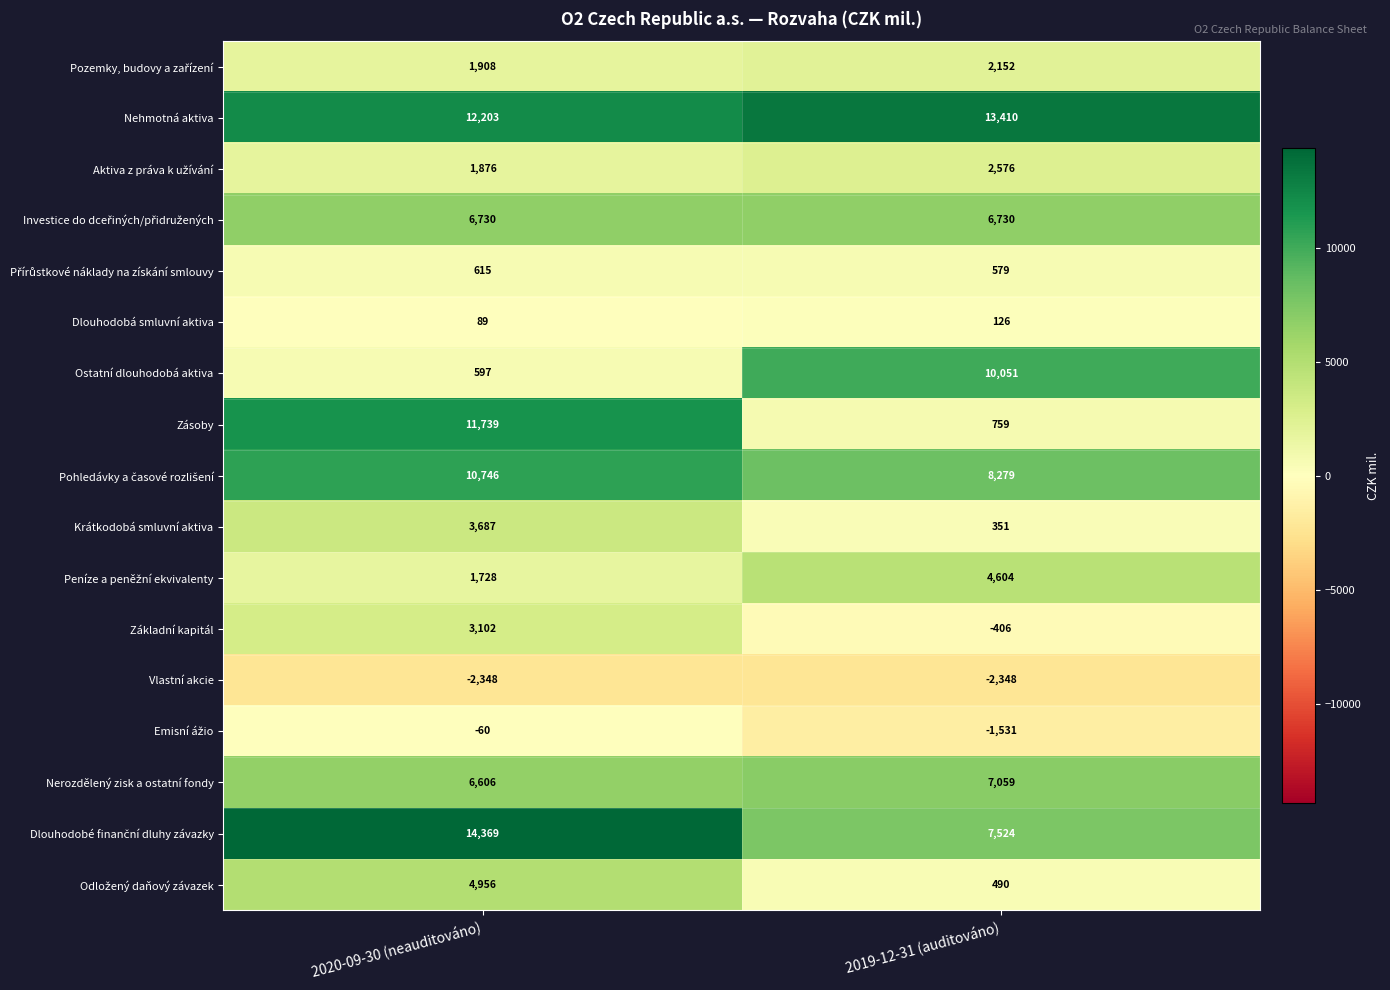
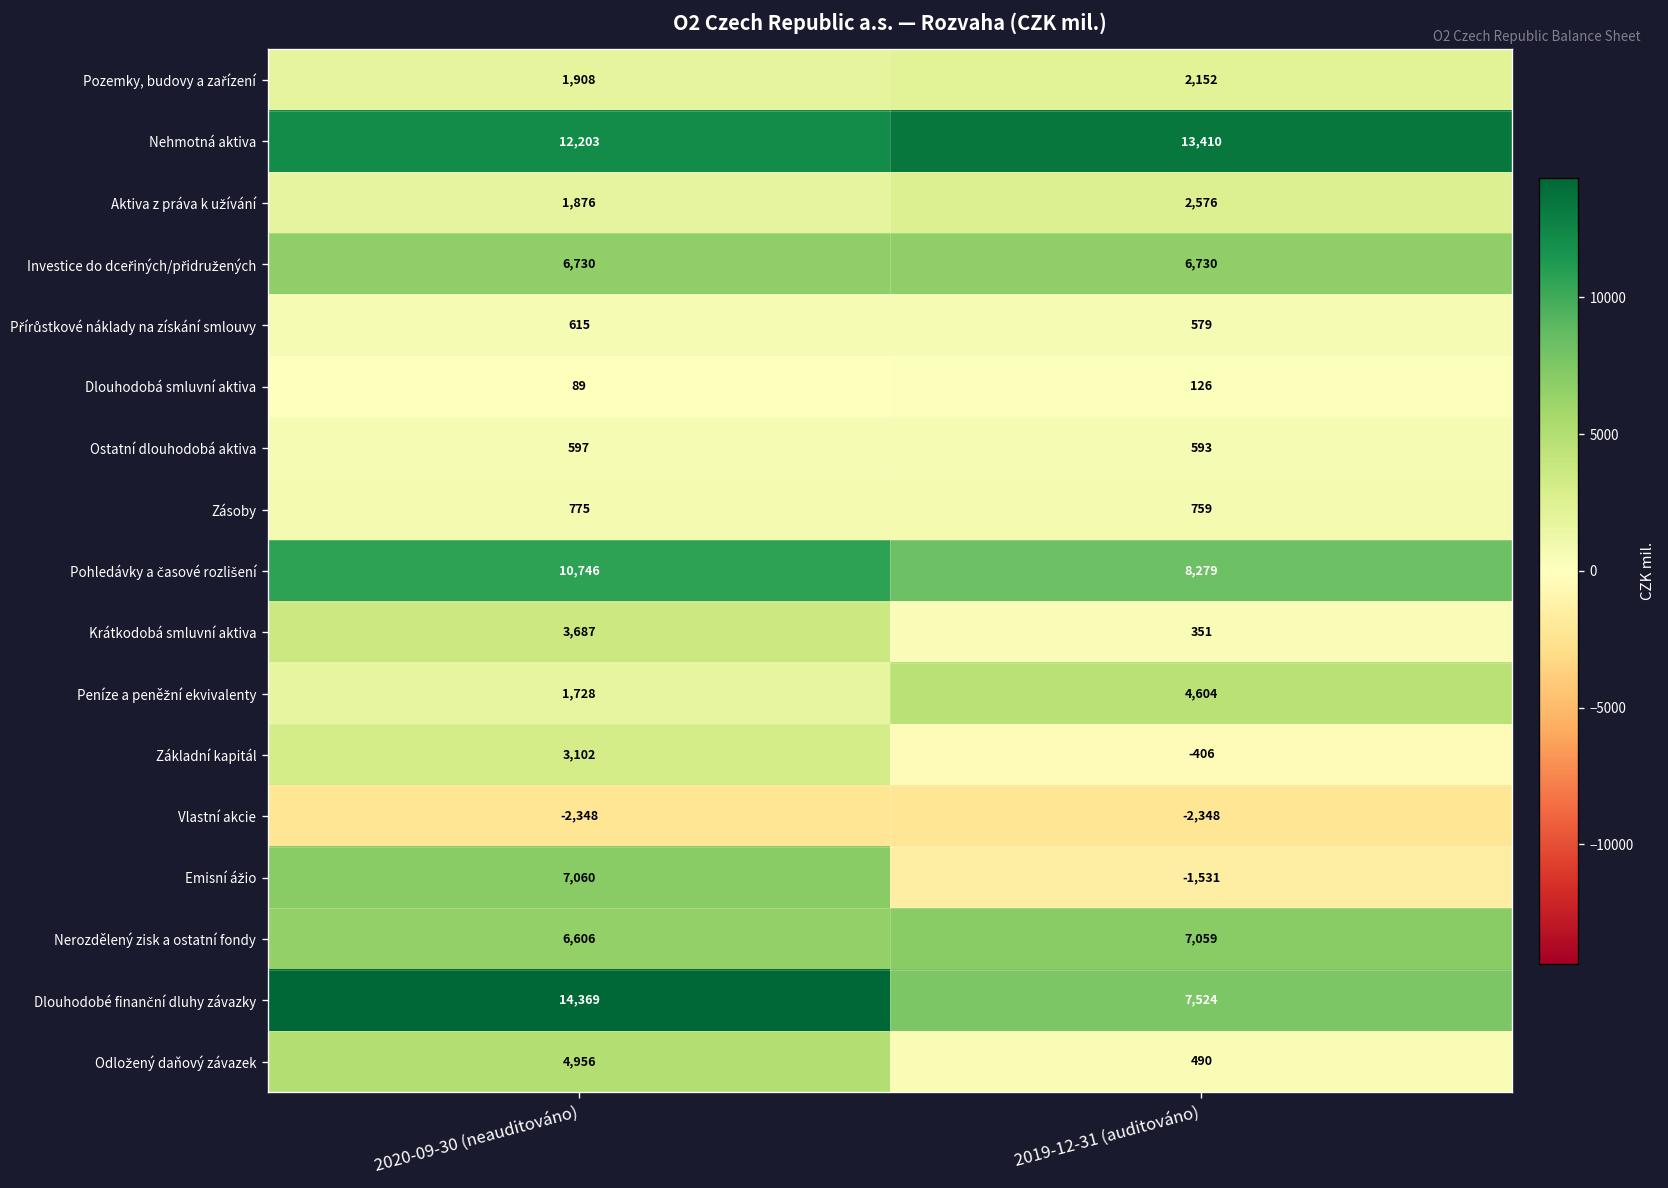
Ostatní dlouhodobá aktiva, 2019-12-31 (auditováno): 10,051 -> 593
Zásoby, 2020-09-30 (neauditováno): 11,739 -> 775
Emisní ážio, 2020-09-30 (neauditováno): -60 -> 7,060
